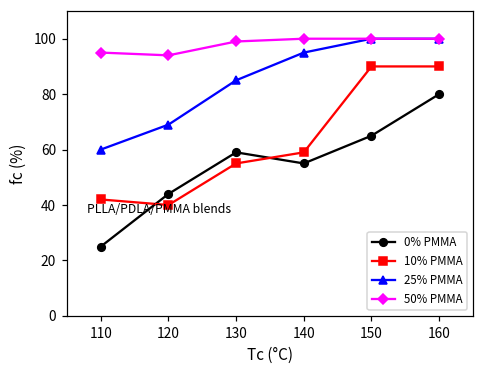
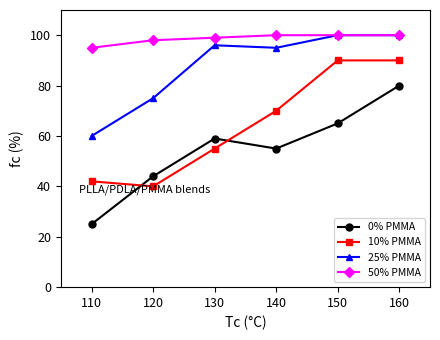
25% PMMA, 120: 69 -> 75
50% PMMA, 120: 94 -> 98
25% PMMA, 130: 85 -> 96
10% PMMA, 140: 59 -> 70
